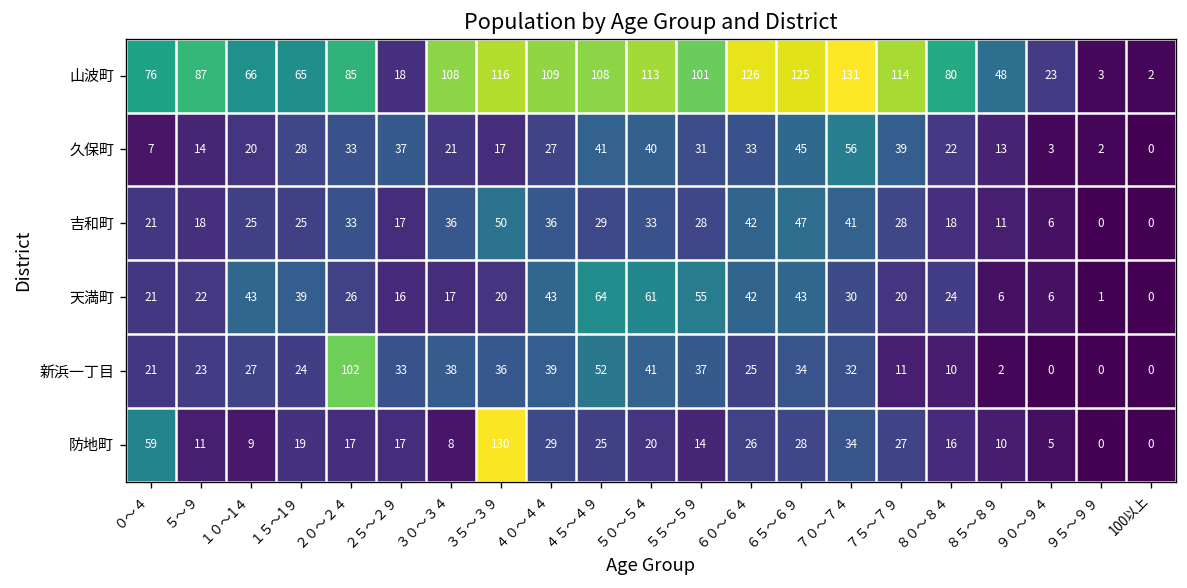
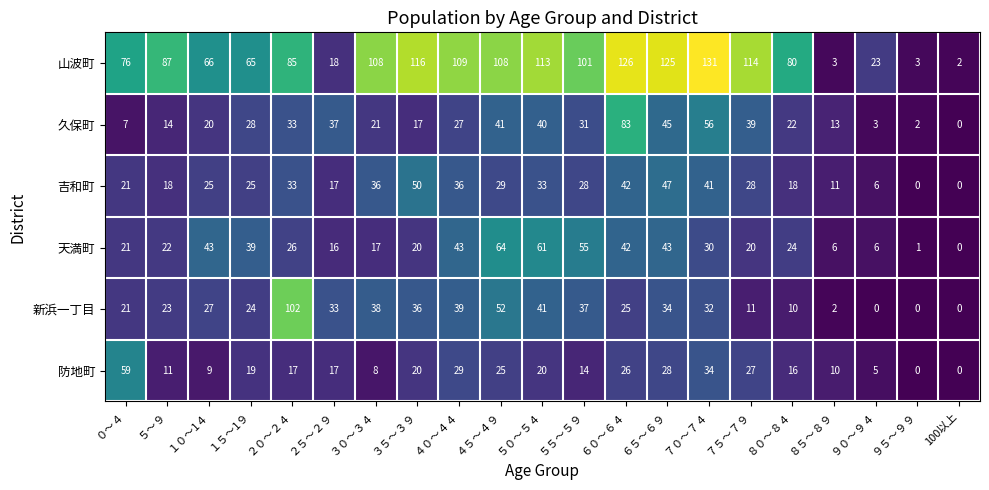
山波町, ８５～８９: 48 -> 3
久保町, ６０～６４: 33 -> 83
防地町, ３５～３９: 130 -> 20
